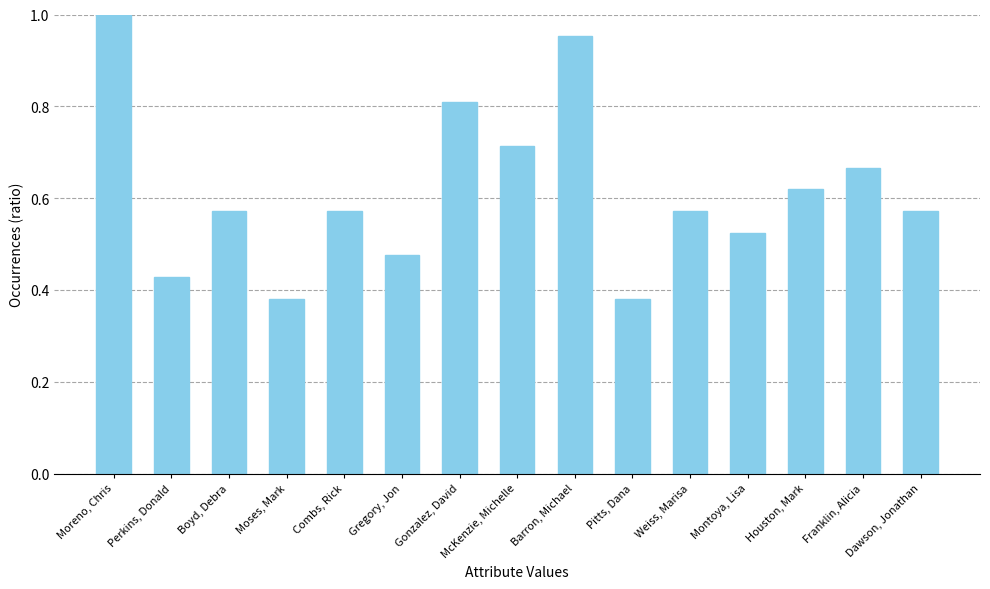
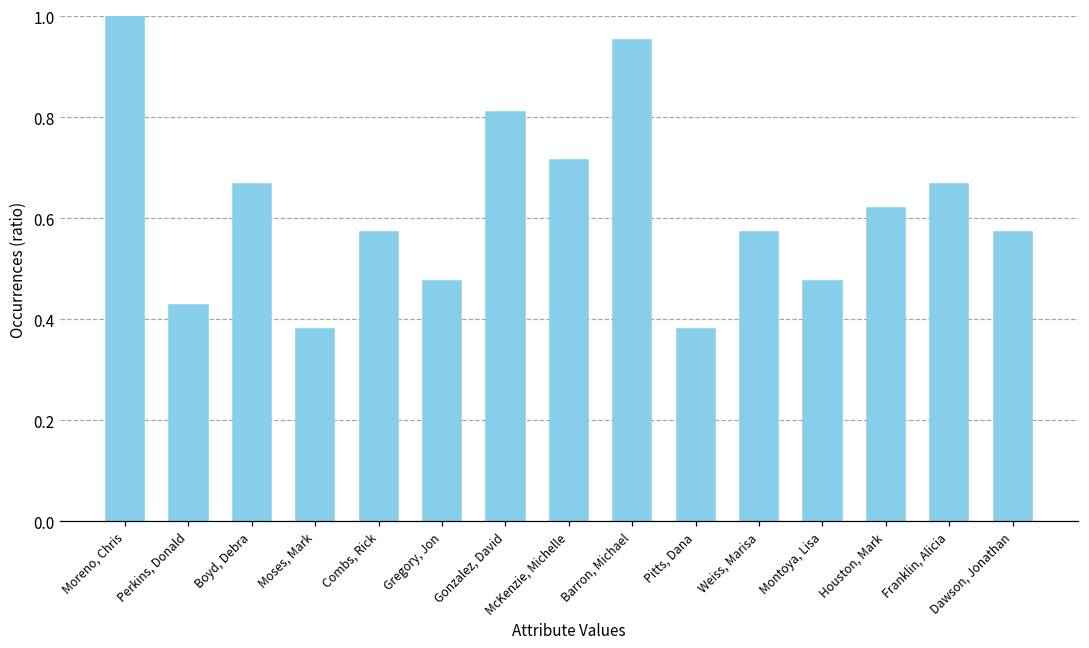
Boyd, Debra: 0.57 -> 0.67
Montoya, Lisa: 0.52 -> 0.48
